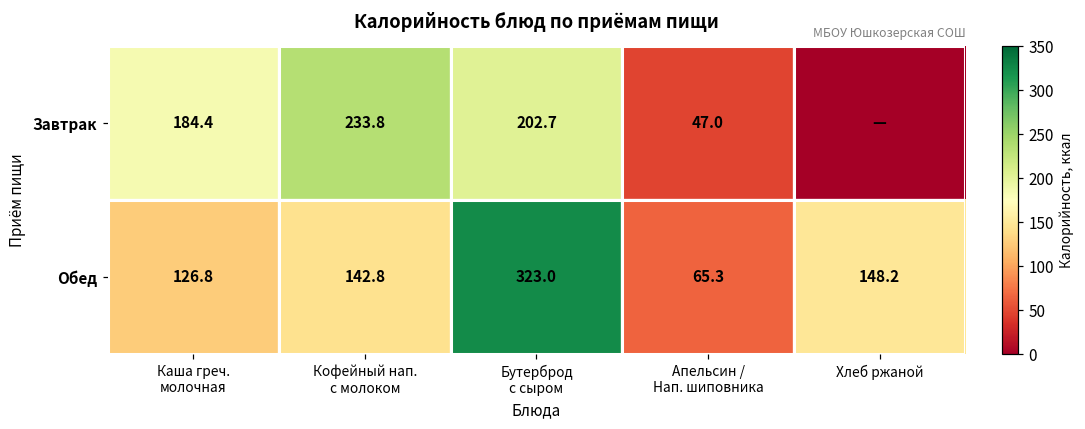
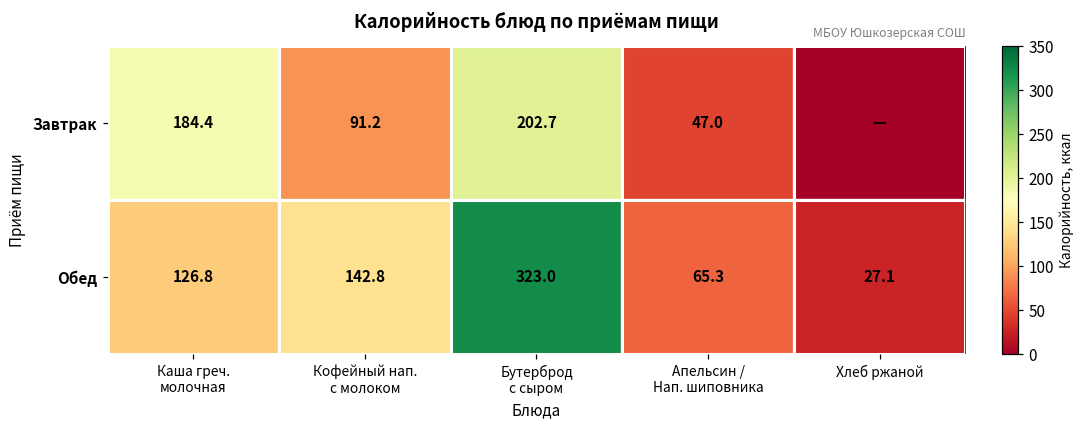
Завтрак, Кофейный нап. с молоком: 233.8 -> 91.2
Обед, Хлеб ржаной: 148.2 -> 27.1
